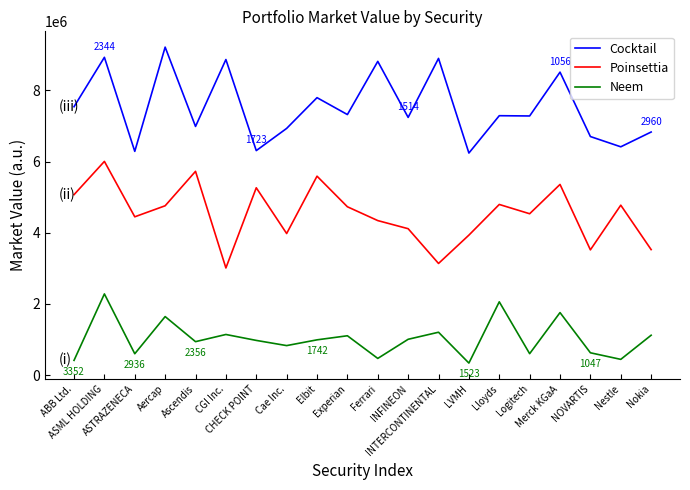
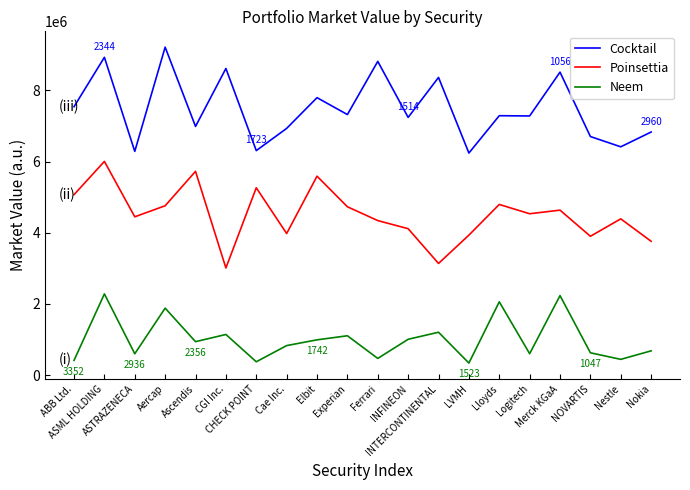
Neem, Aercap: 1600000 -> 1900000
Cocktail, CGI Inc.: 8900000 -> 8600000
Neem, CHECK POINT: 1000000 -> 400000
Cocktail, INTERCONTINENTAL: 8900000 -> 8400000
Poinsettia, Merck KGaA: 5400000 -> 4600000
Neem, Merck KGaA: 1800000 -> 2200000
Poinsettia, NOVARTIS: 3500000 -> 3900000
Poinsettia, Nestle: 4800000 -> 4400000
Poinsettia, Nokia: 3500000 -> 3800000
Neem, Nokia: 1100000 -> 700000
